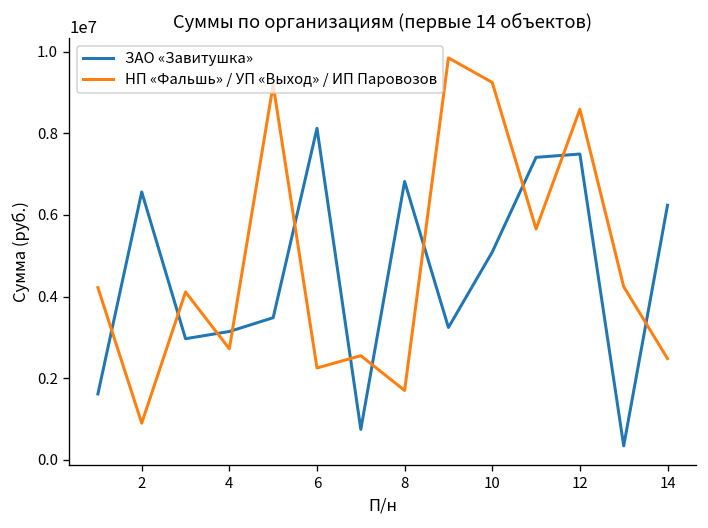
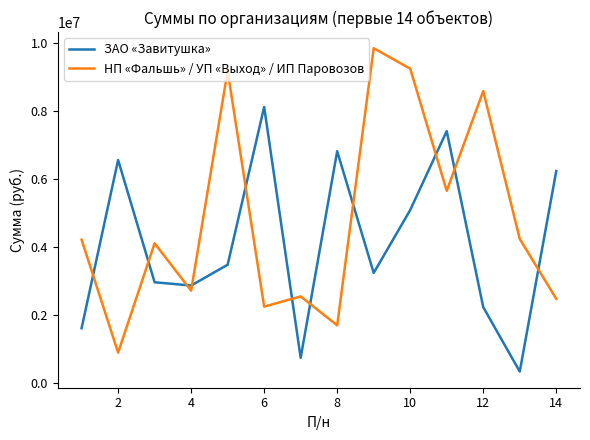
ЗАО «Завитушка», 4: 3100000 -> 2900000
ЗАО «Завитушка», 12: 7500000 -> 2200000
